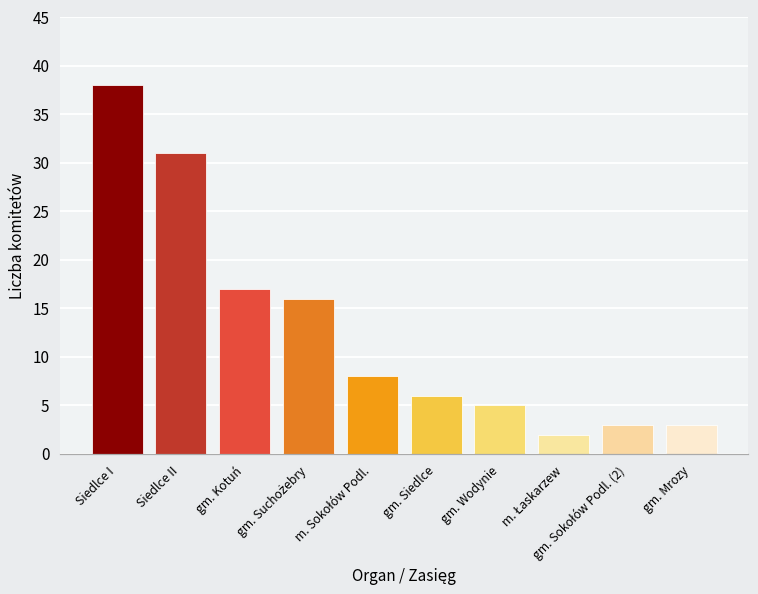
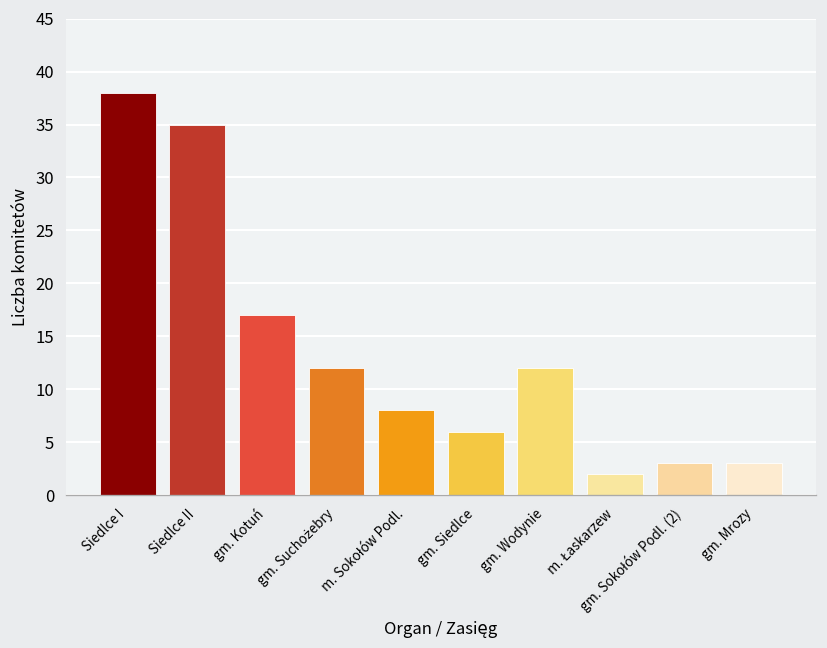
Siedlce II: 31 -> 35
gm. Suchożebry: 16 -> 12
gm. Wodynie: 5 -> 12
